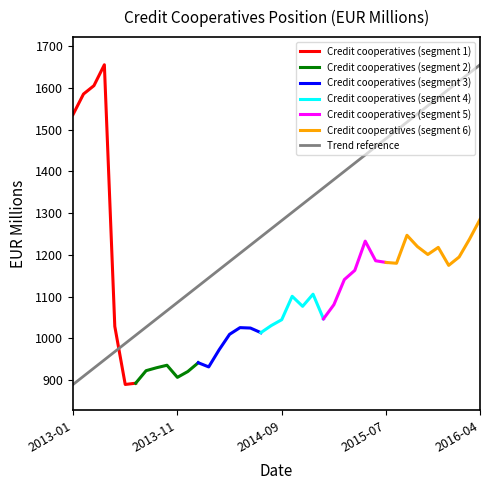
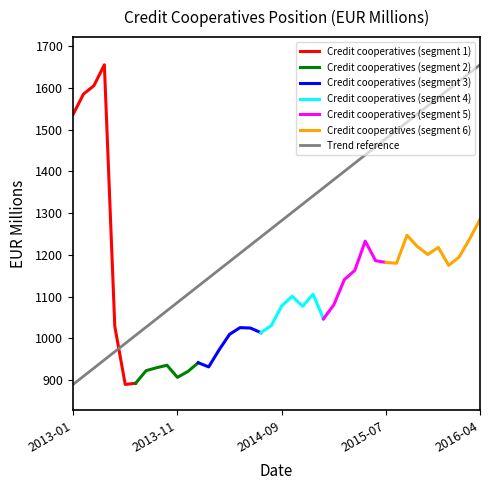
Credit cooperatives (segment 4), 2014-09: 1050 -> 1080
